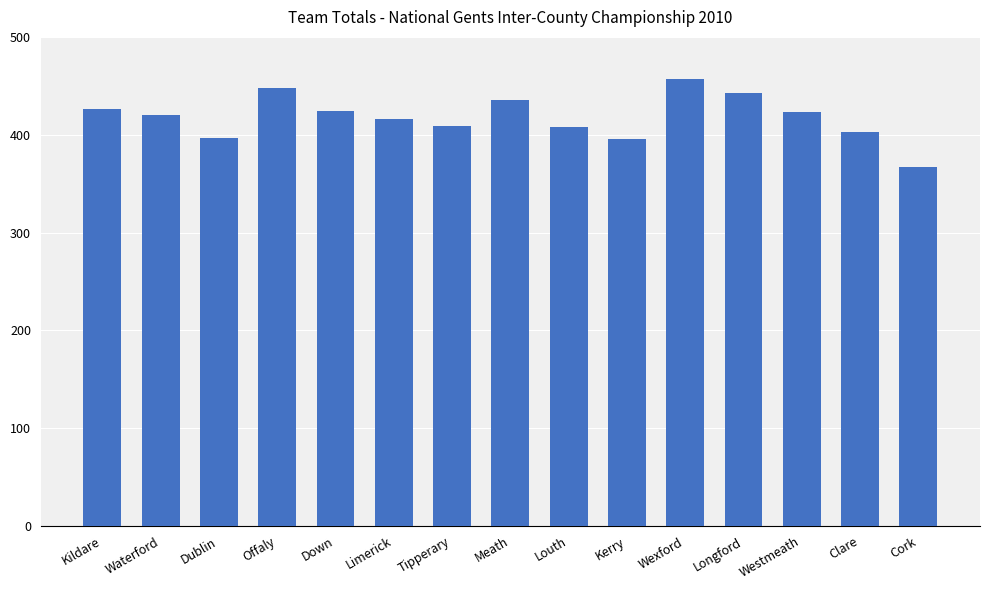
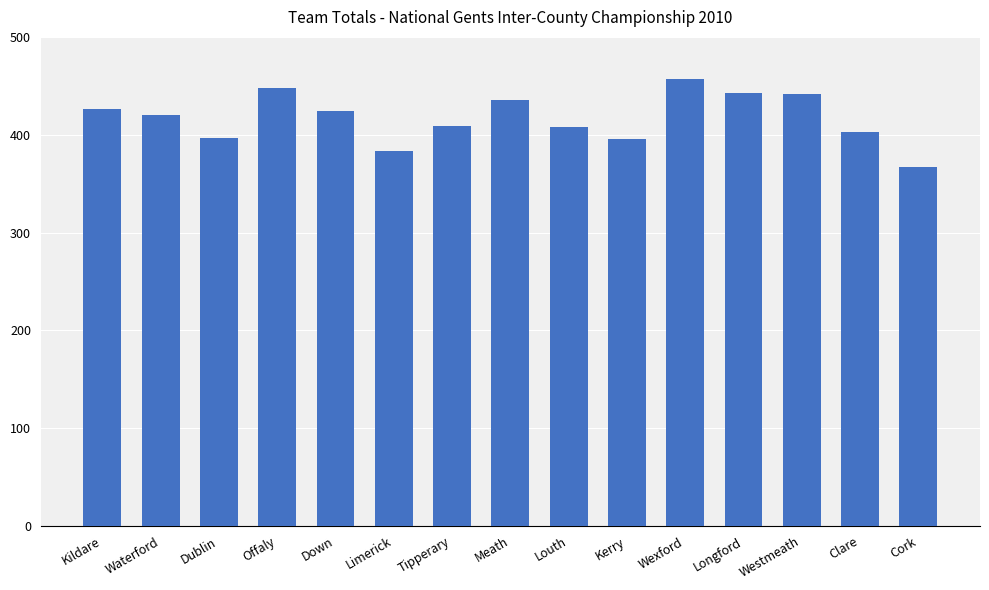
Limerick: 420 -> 380
Westmeath: 420 -> 440
